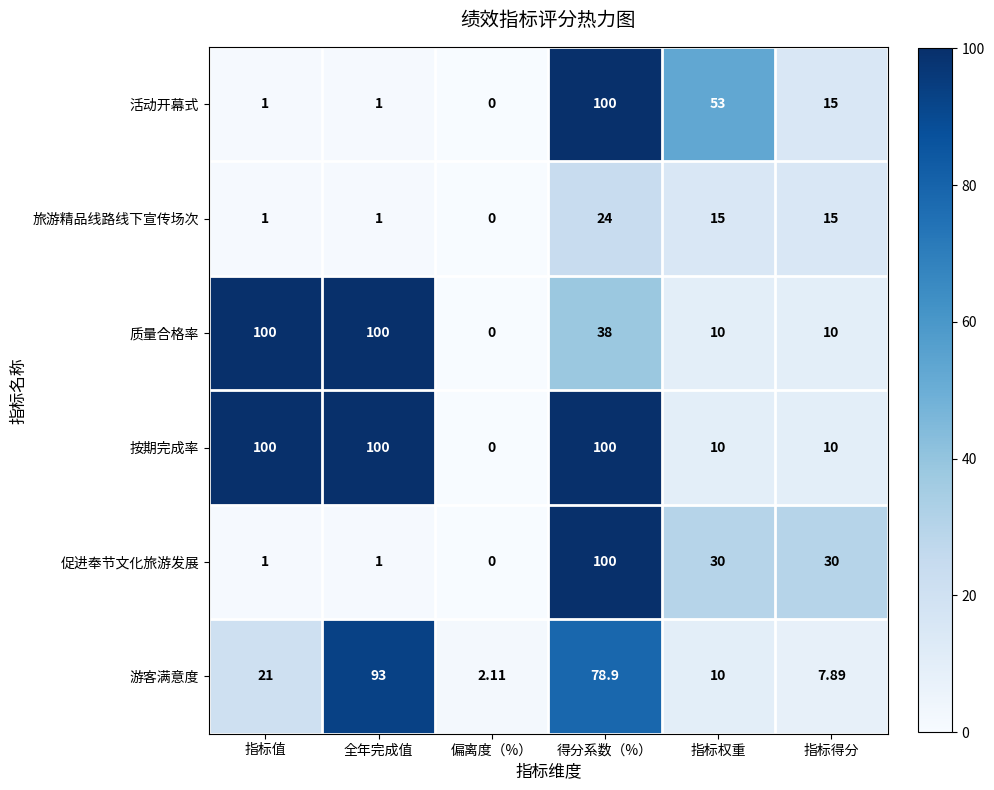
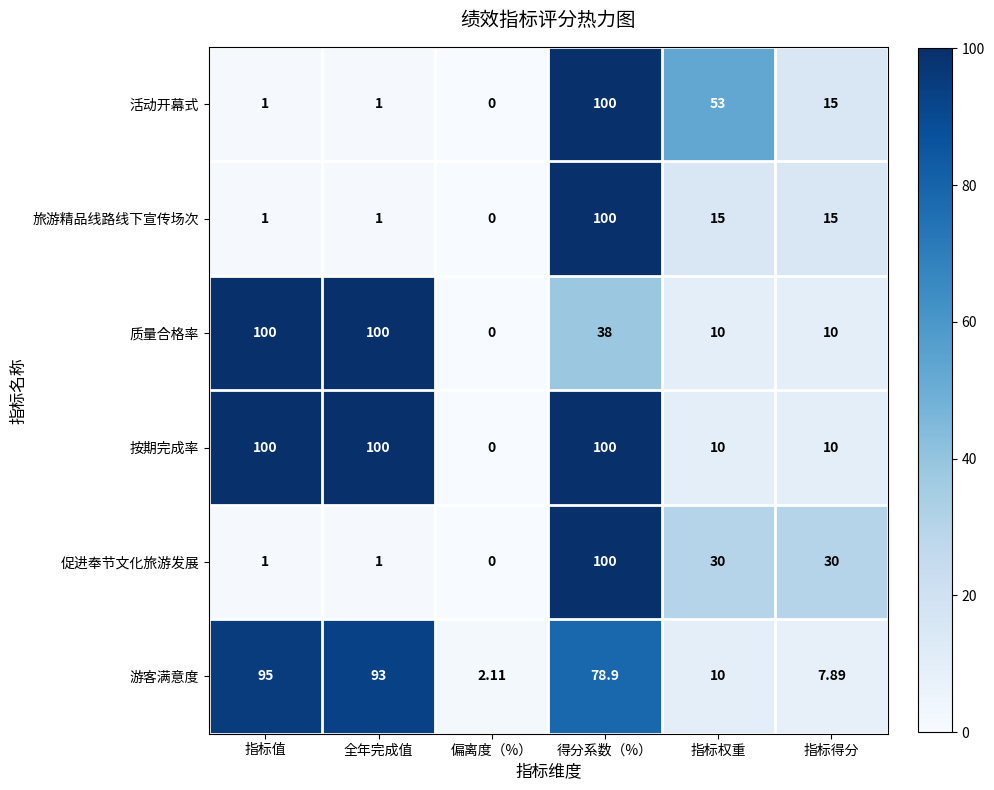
旅游精品线路线下宣传场次, 得分系数（%）: 24 -> 100
游客满意度, 指标值: 21 -> 95
